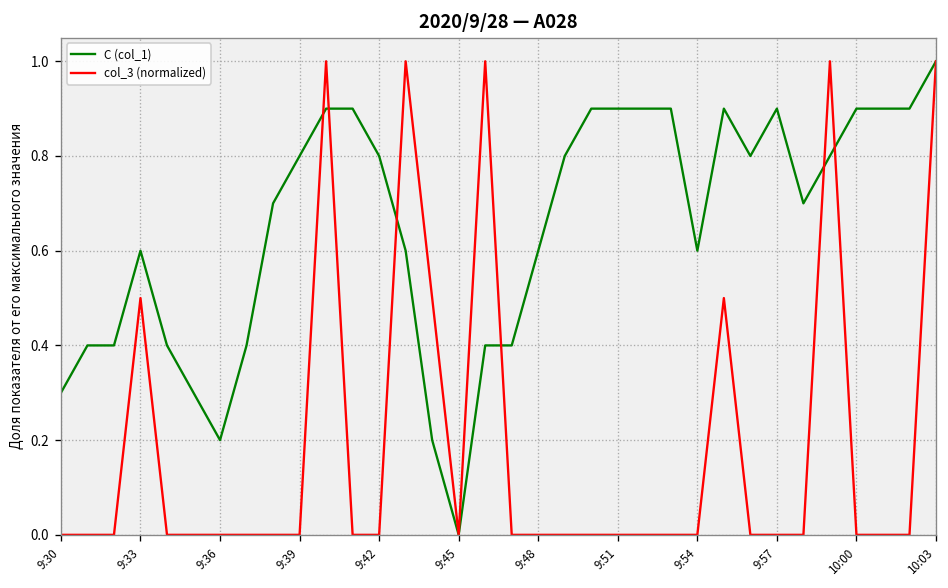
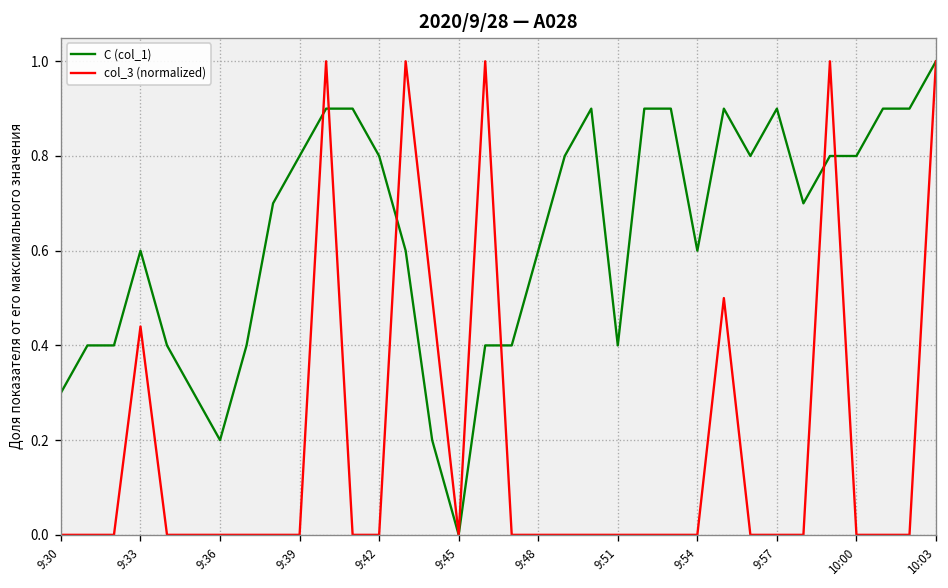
col_3 (normalized), 9:33: 0.50 -> 0.44
C (col_1), 9:51: 0.90 -> 0.40
C (col_1), 10:00: 0.90 -> 0.80
